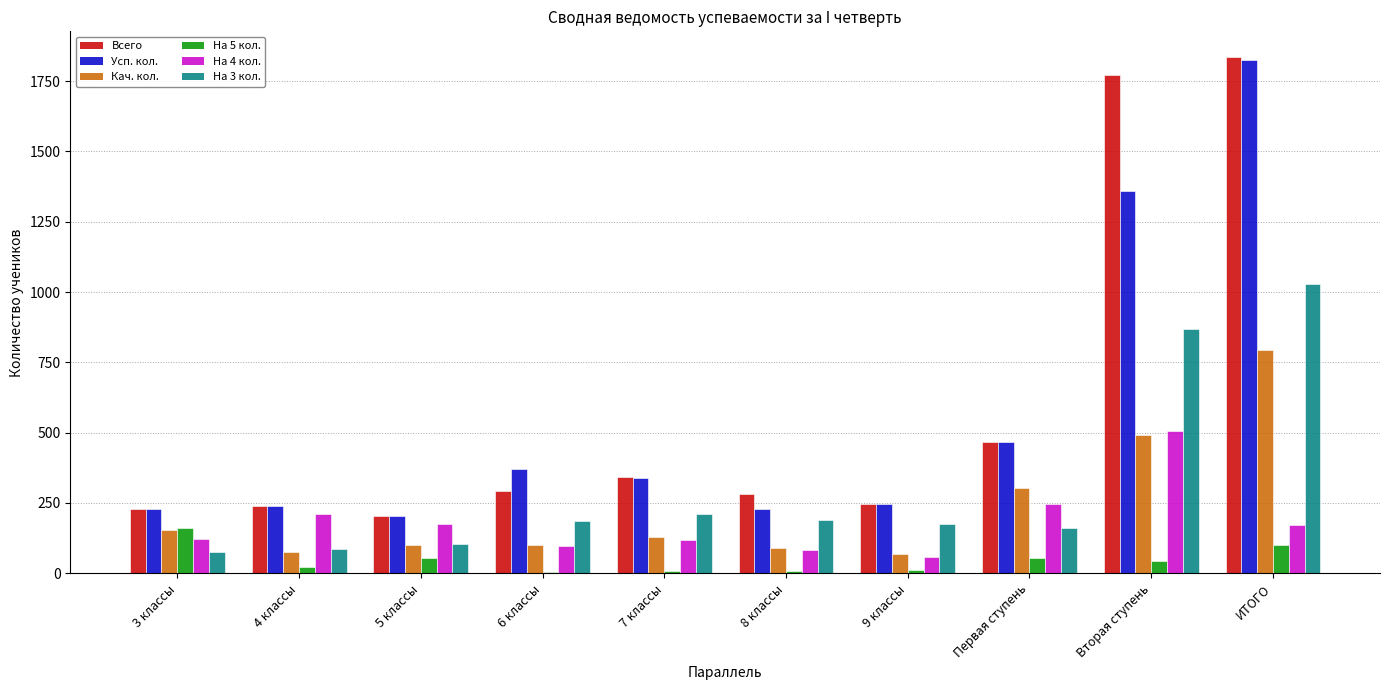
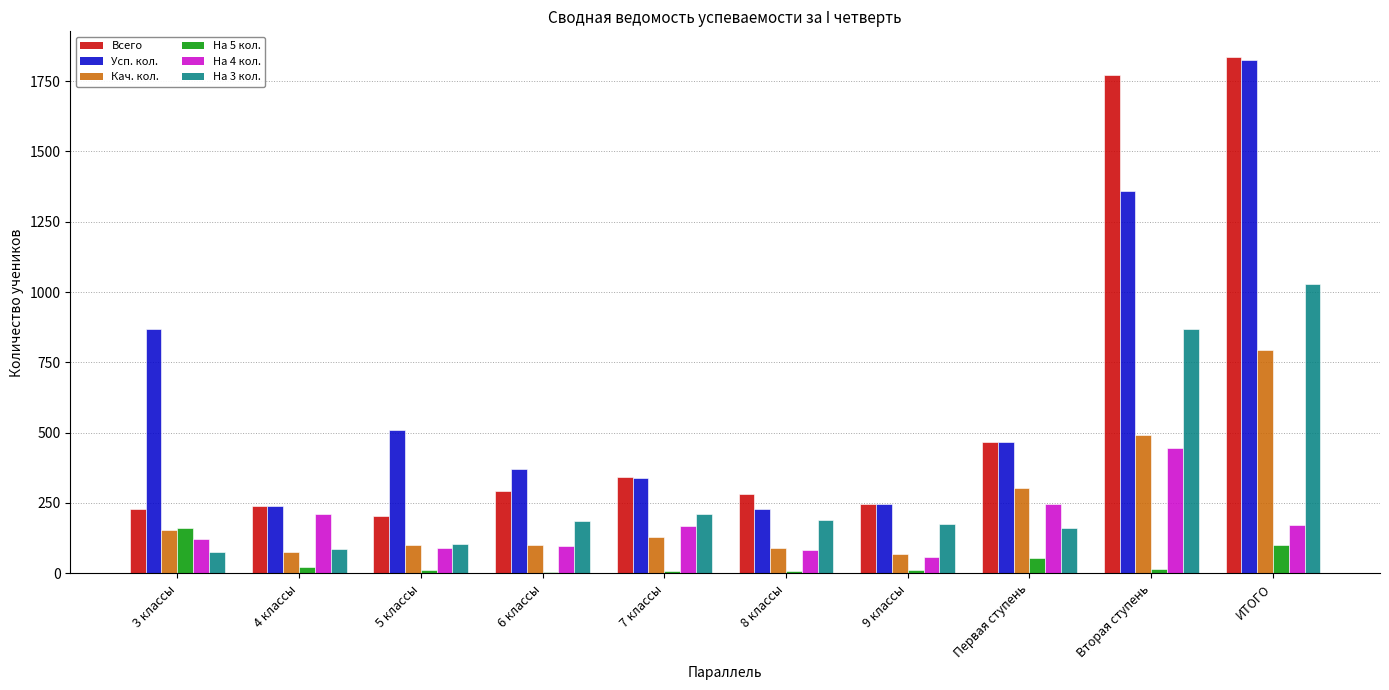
Усп. кол., 3 классы: 230 -> 870
Усп. кол., 5 классы: 210 -> 510
На 5 кол., 5 классы: 50 -> 10
На 4 кол., 5 классы: 180 -> 90
На 4 кол., 7 классы: 120 -> 170
На 5 кол., Вторая ступень: 40 -> 10
На 4 кол., Вторая ступень: 510 -> 450
